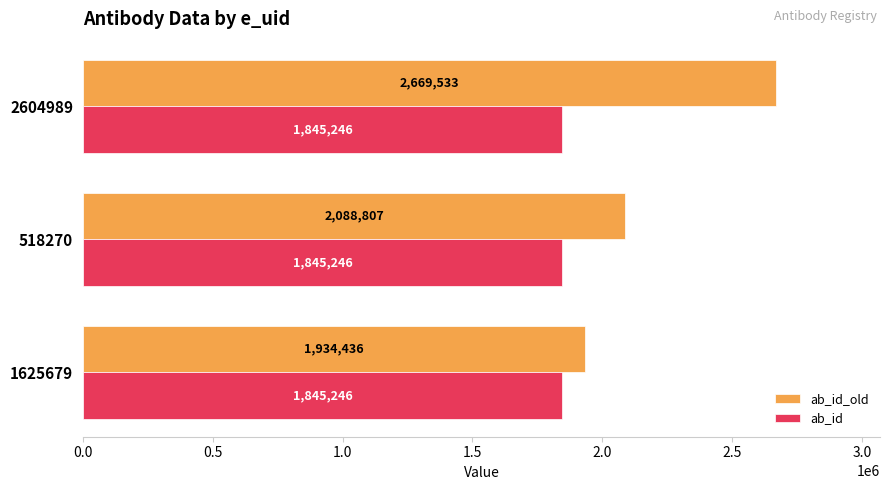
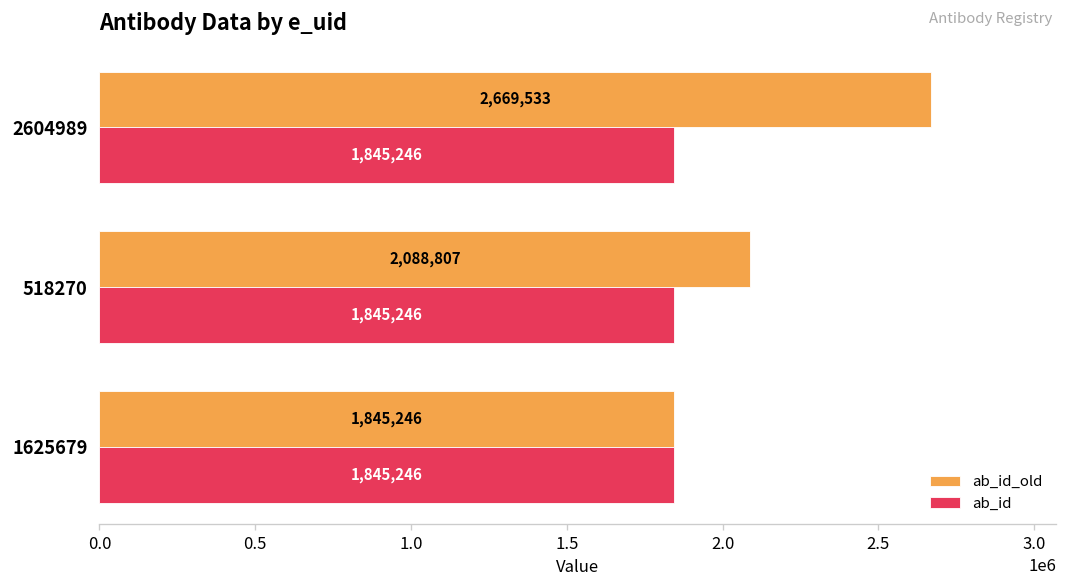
ab_id_old, 1625679: 1,934,436 -> 1,845,246
